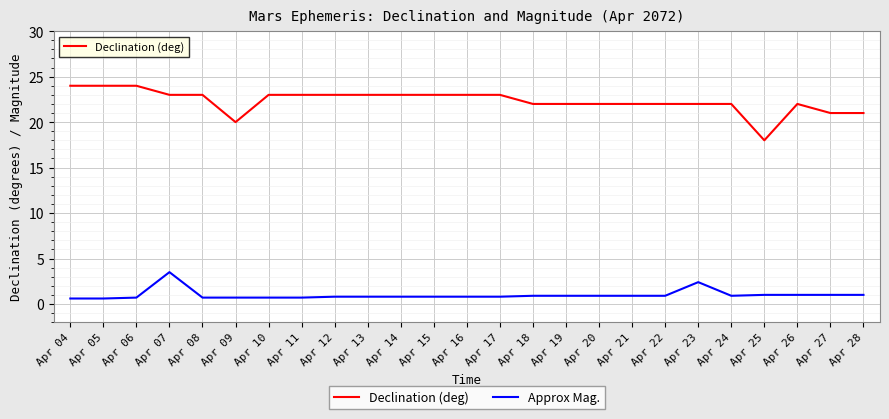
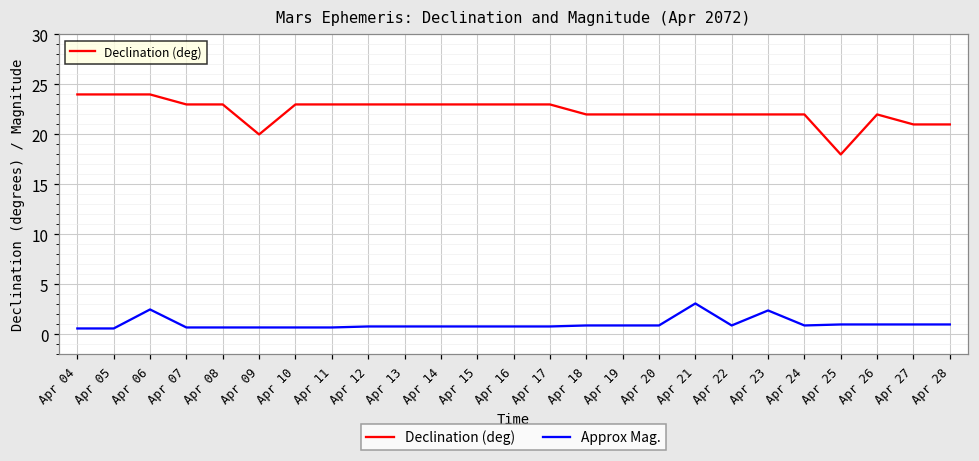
Approx Mag., Apr 06: 1 -> 3
Approx Mag., Apr 07: 4 -> 1
Approx Mag., Apr 21: 1 -> 3
